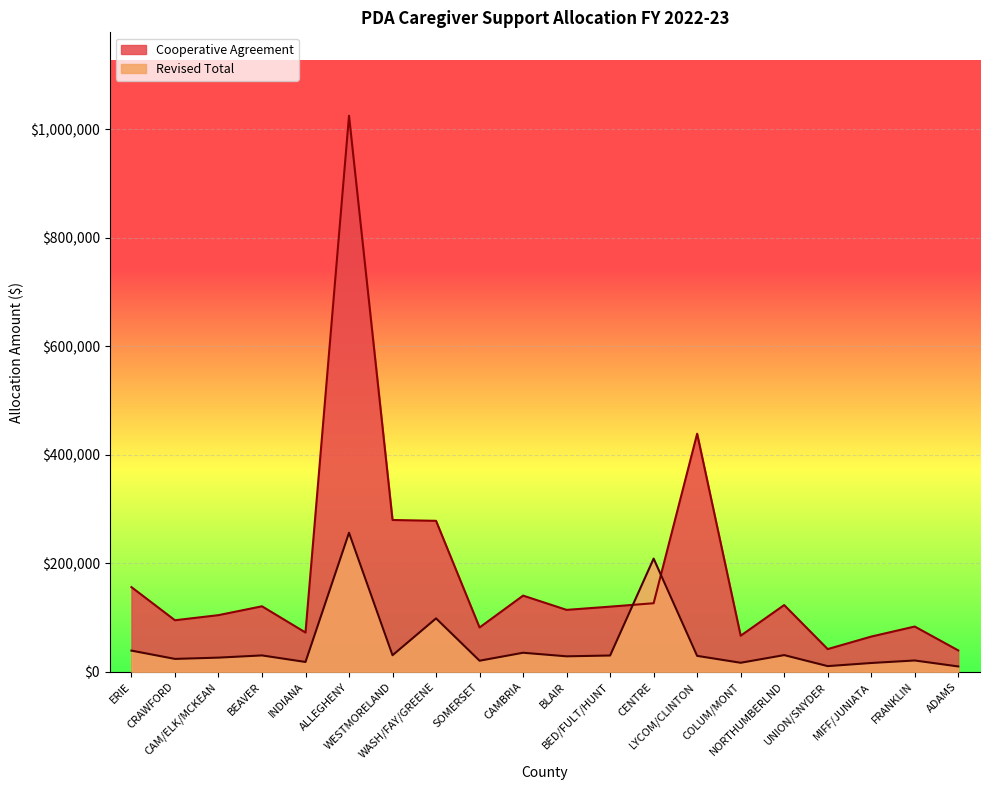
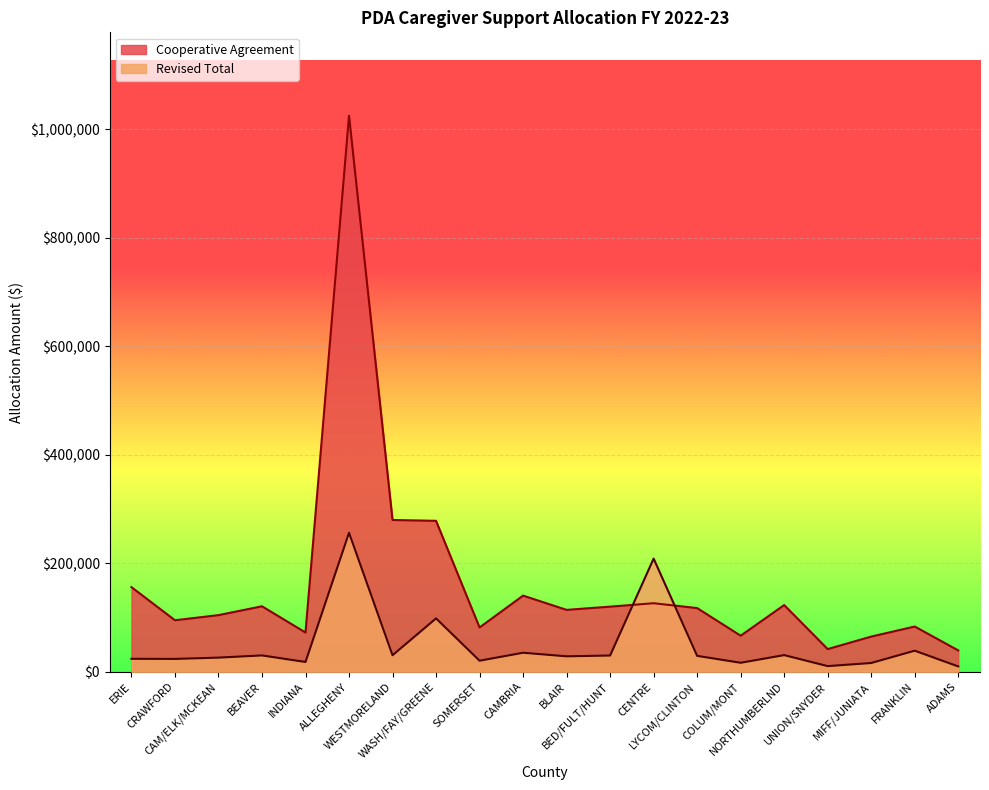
Revised Total, ERIE: $40,000 -> $20,000
Cooperative Agreement, LYCOM/CLINTON: $440,000 -> $120,000
Revised Total, FRANKLIN: $20,000 -> $40,000
